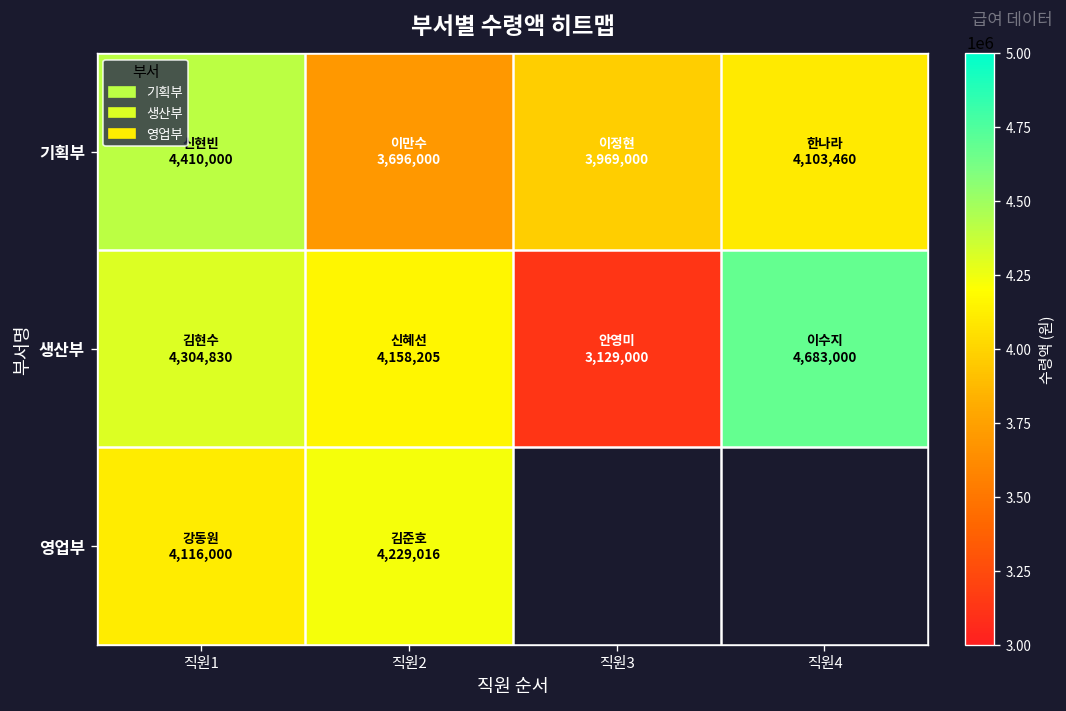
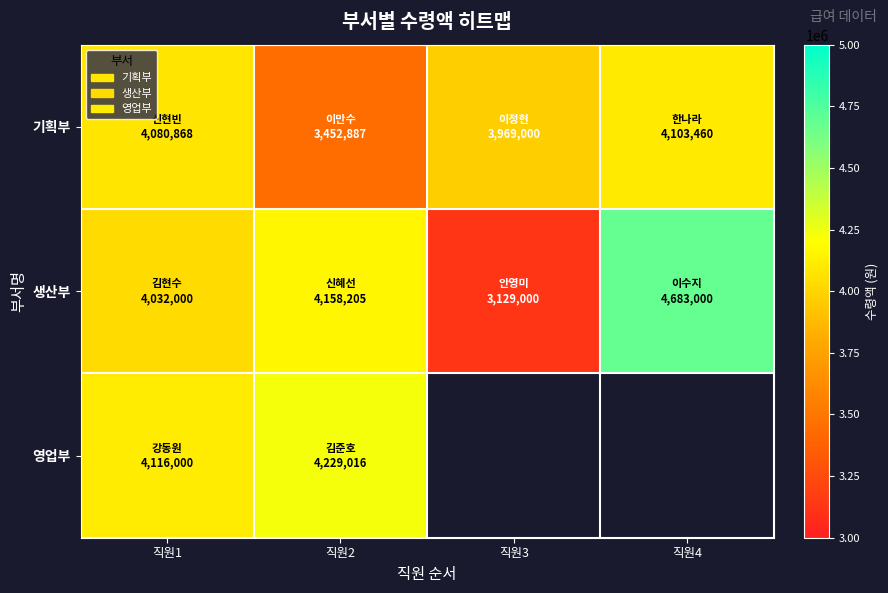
기획부, 직원1: 4,410,000 -> 4,080,868
기획부, 직원2: 3,696,000 -> 3,452,887
생산부, 직원1: 4,304,830 -> 4,032,000
